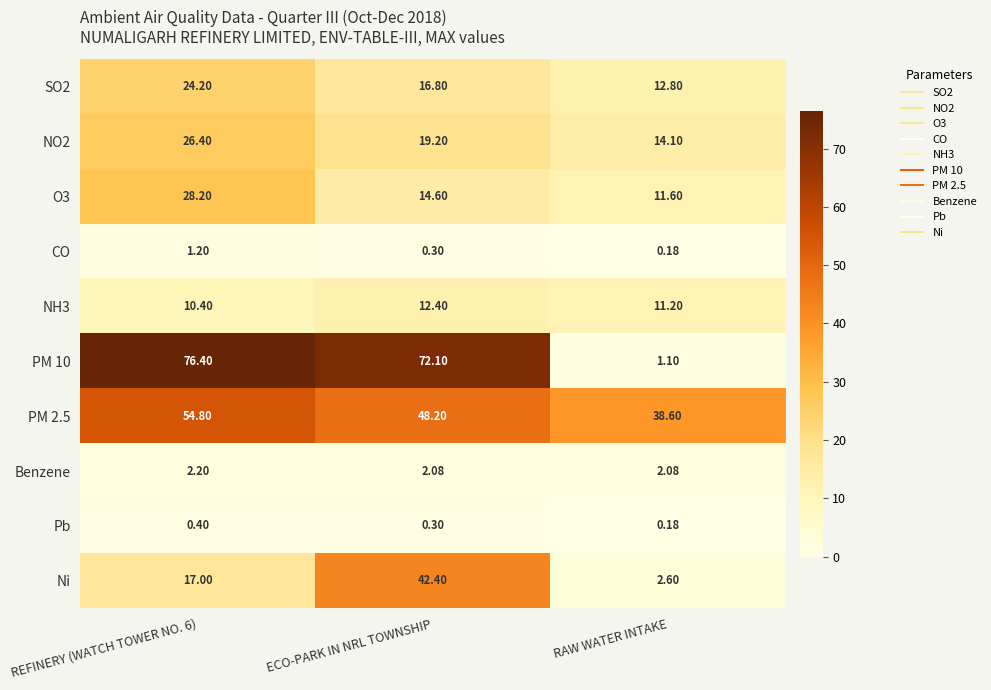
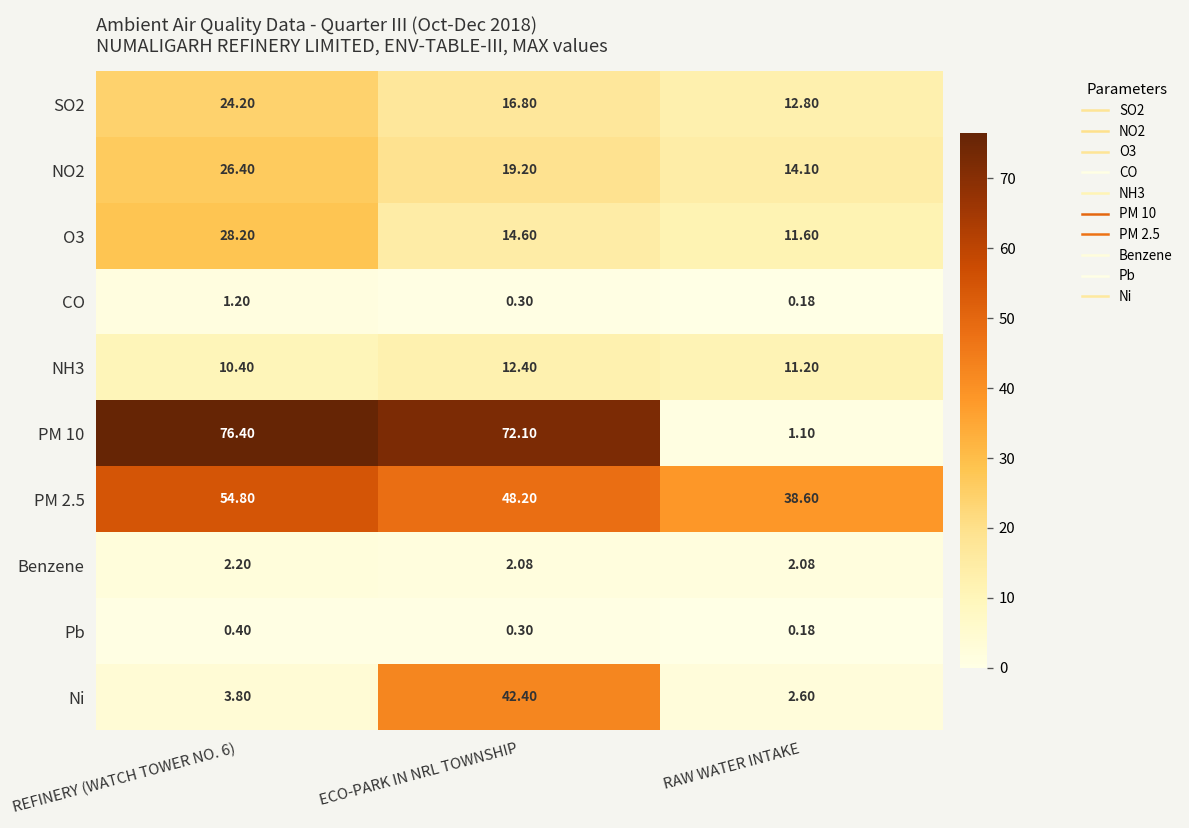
Ni, REFINERY (WATCH TOWER NO. 6): 17.00 -> 3.80
